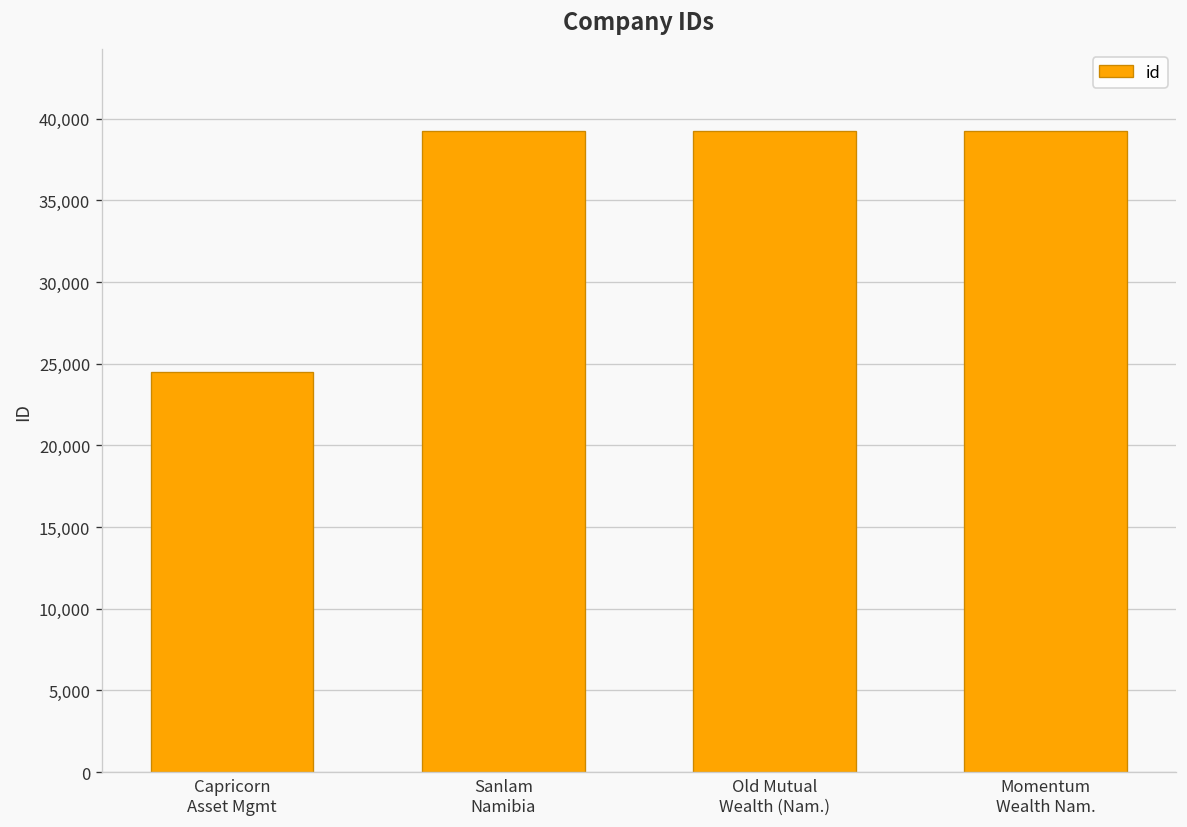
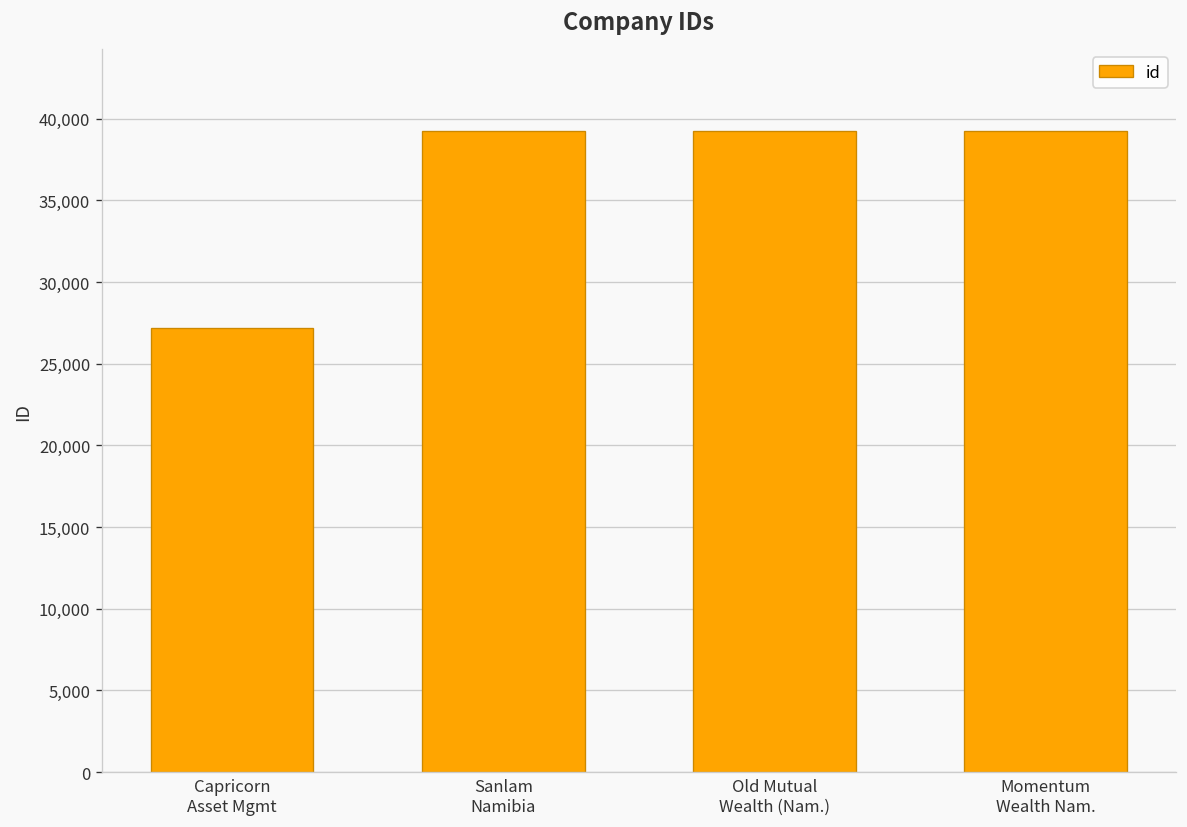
Capricorn Asset Mgmt: 24,500 -> 27,200
